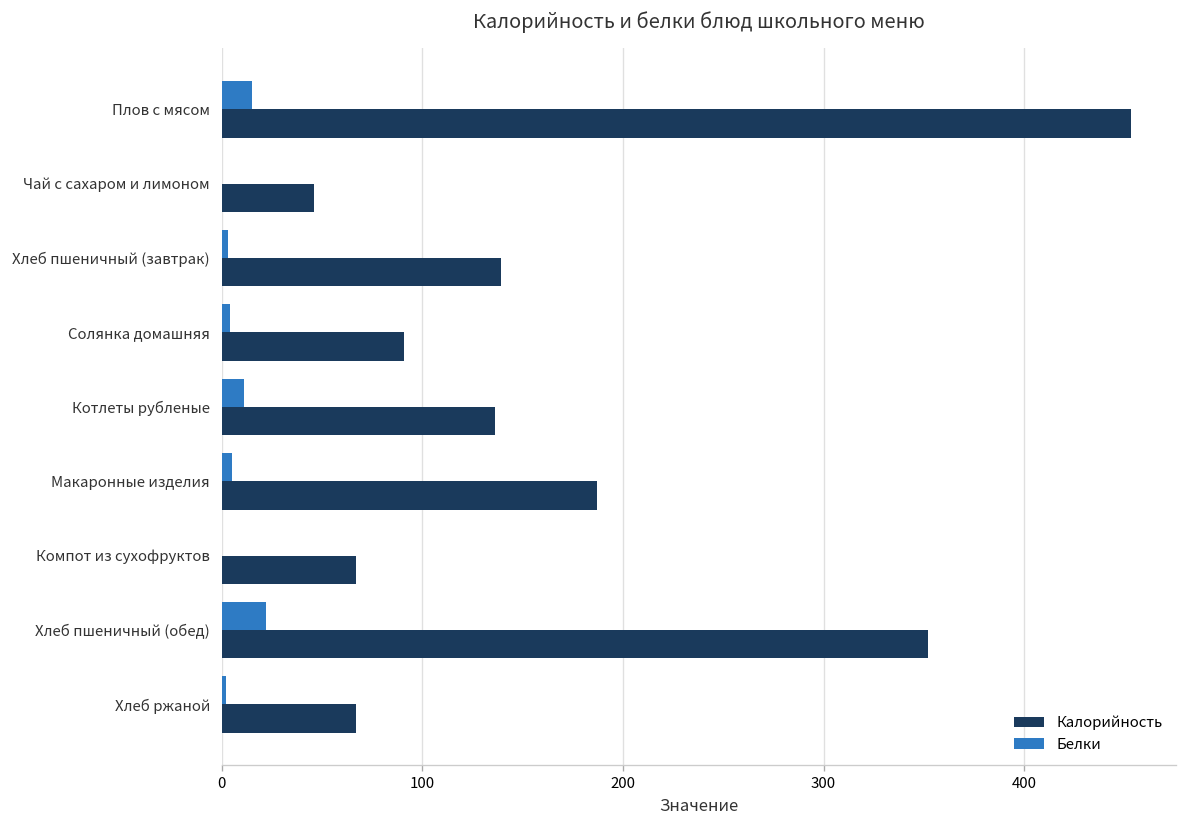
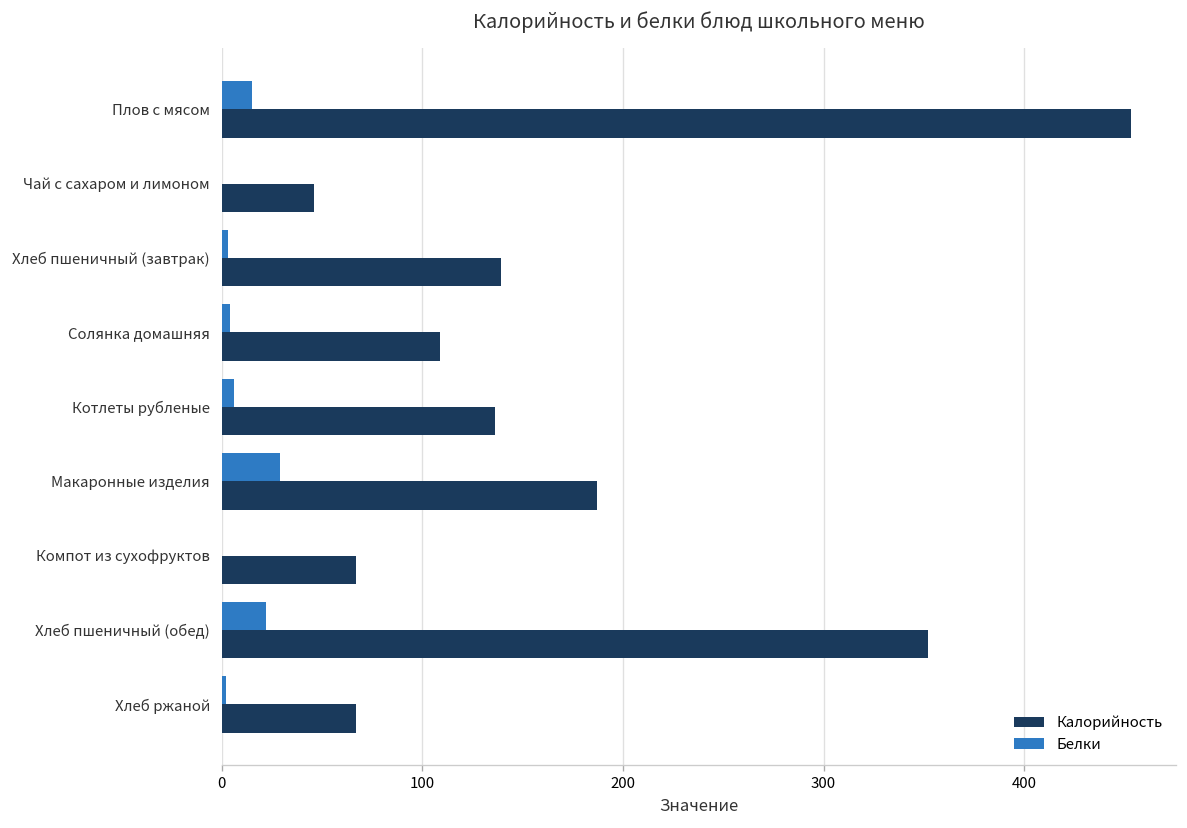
Калорийность, Солянка домашняя: 91 -> 109
Белки, Котлеты рубленые: 11 -> 6
Белки, Макаронные изделия: 5 -> 29
